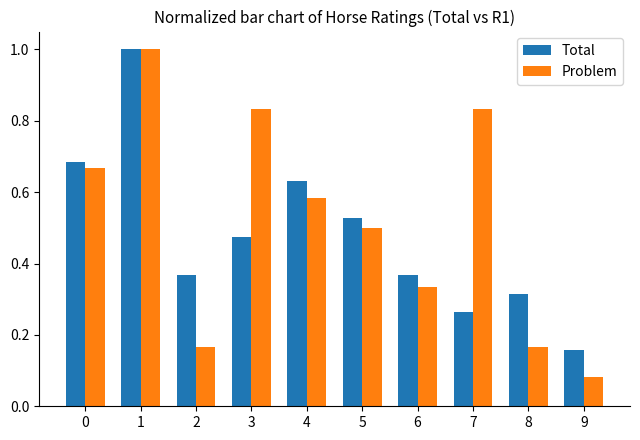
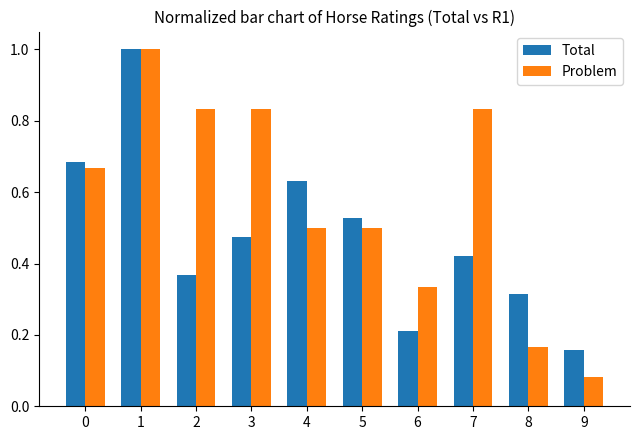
Problem, 2: 0.17 -> 0.83
Problem, 4: 0.58 -> 0.50
Total, 6: 0.37 -> 0.21
Total, 7: 0.26 -> 0.42
